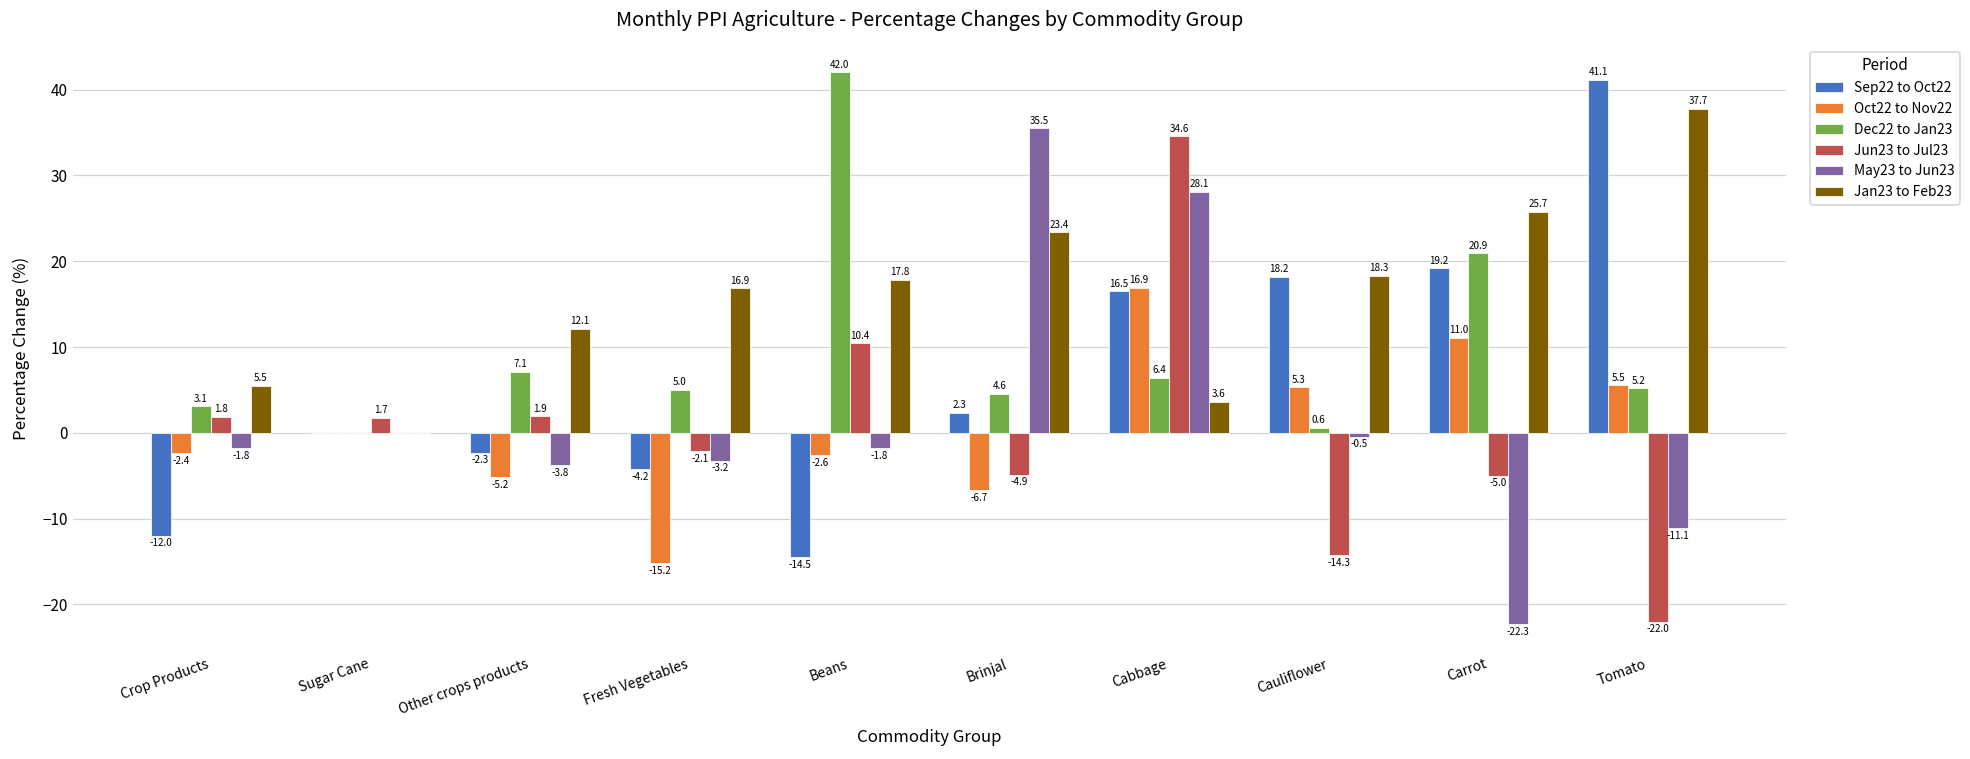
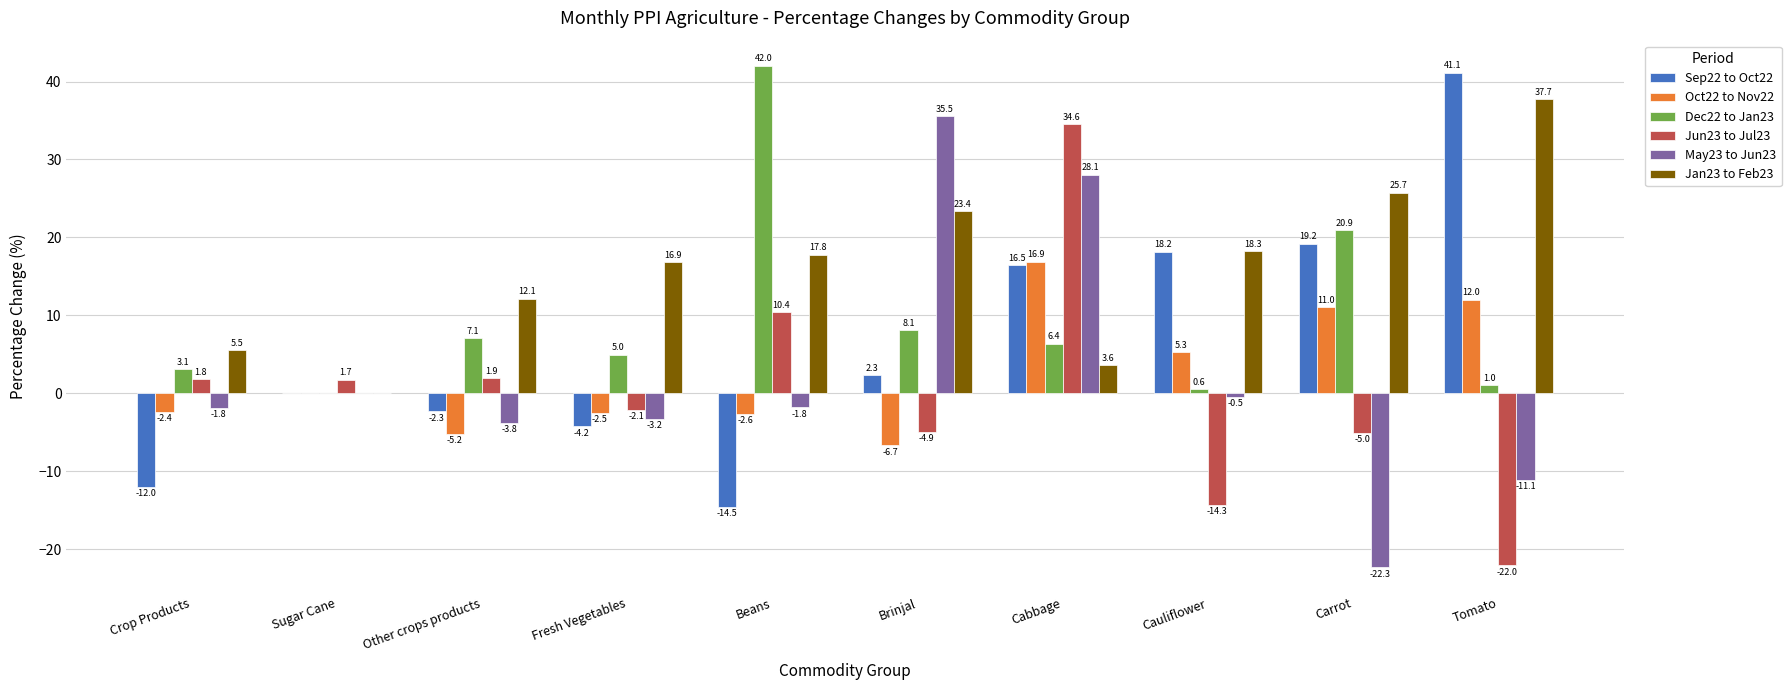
Oct22 to Nov22, Fresh Vegetables: -15.2 -> -2.5
Dec22 to Jan23, Brinjal: 4.6 -> 8.1
Oct22 to Nov22, Tomato: 5.5 -> 12.0
Dec22 to Jan23, Tomato: 5.2 -> 1.0
